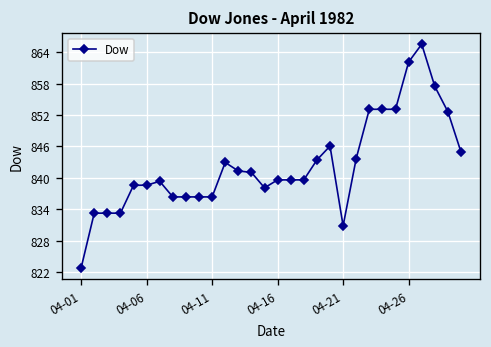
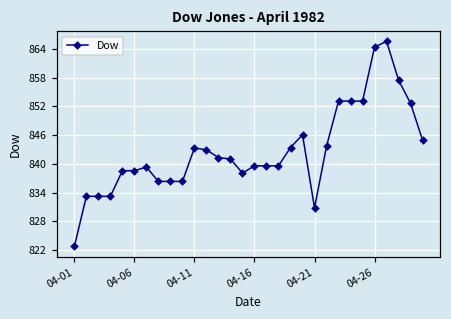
04-11: 836 -> 843
04-26: 862 -> 864
